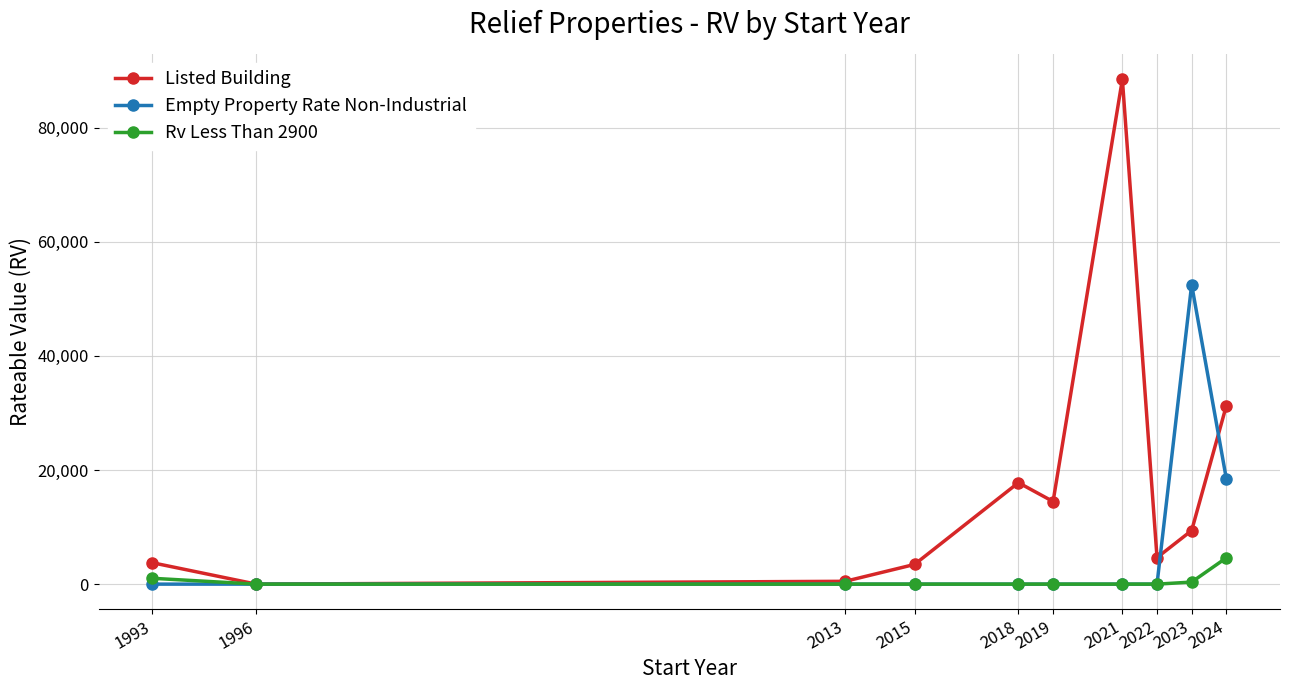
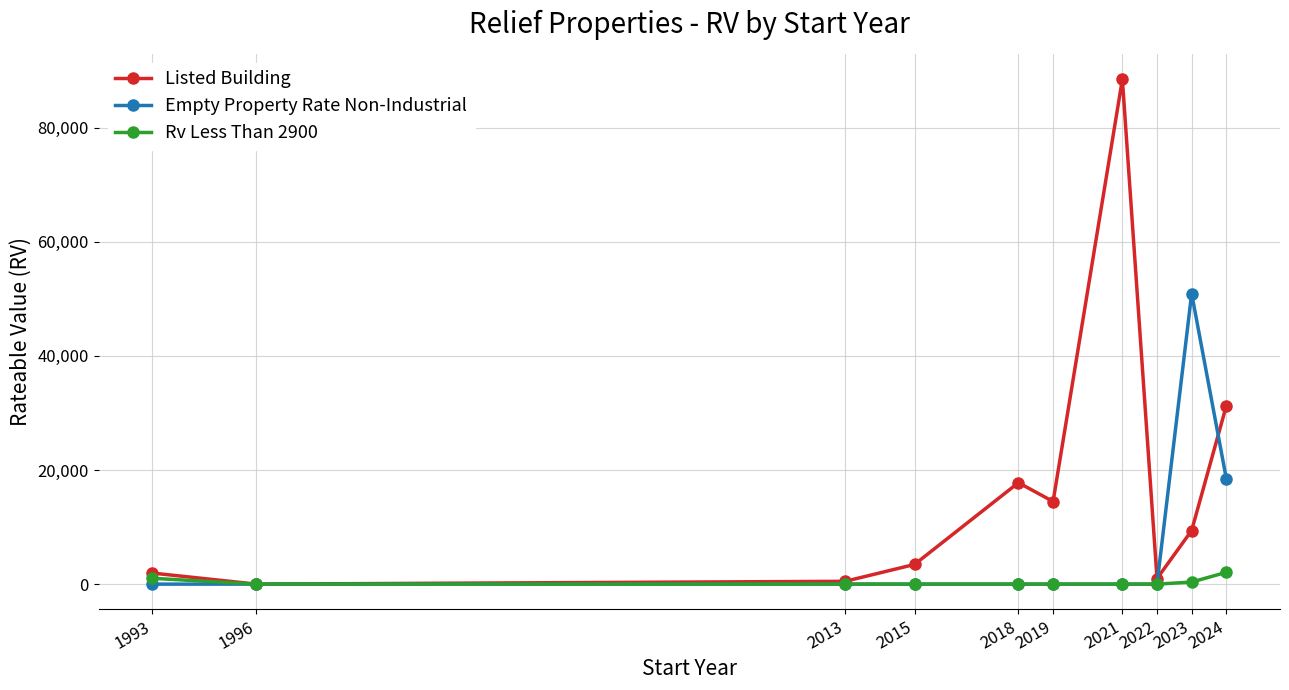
Listed Building, 1993: 4,000 -> 2,000
Listed Building, 2022: 5,000 -> 1,000
Empty Property Rate Non-Industrial, 2023: 53,000 -> 51,000
Rv Less Than 2900, 2024: 5,000 -> 2,000
